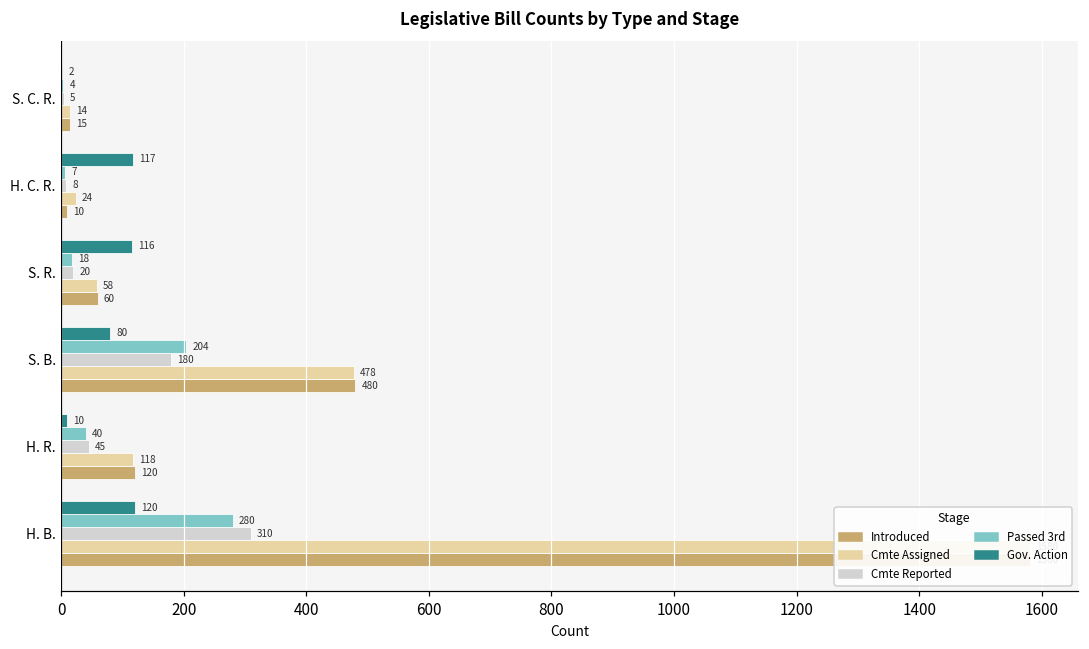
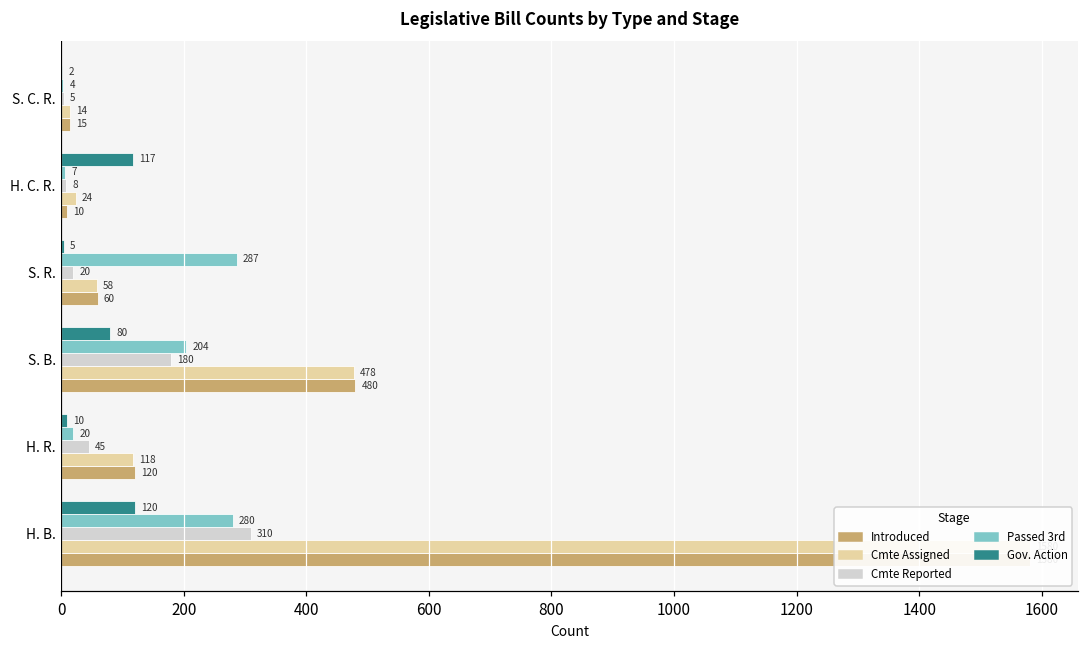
Gov. Action, S. R.: 116 -> 5
Passed 3rd, S. R.: 18 -> 287
Passed 3rd, H. R.: 40 -> 20
